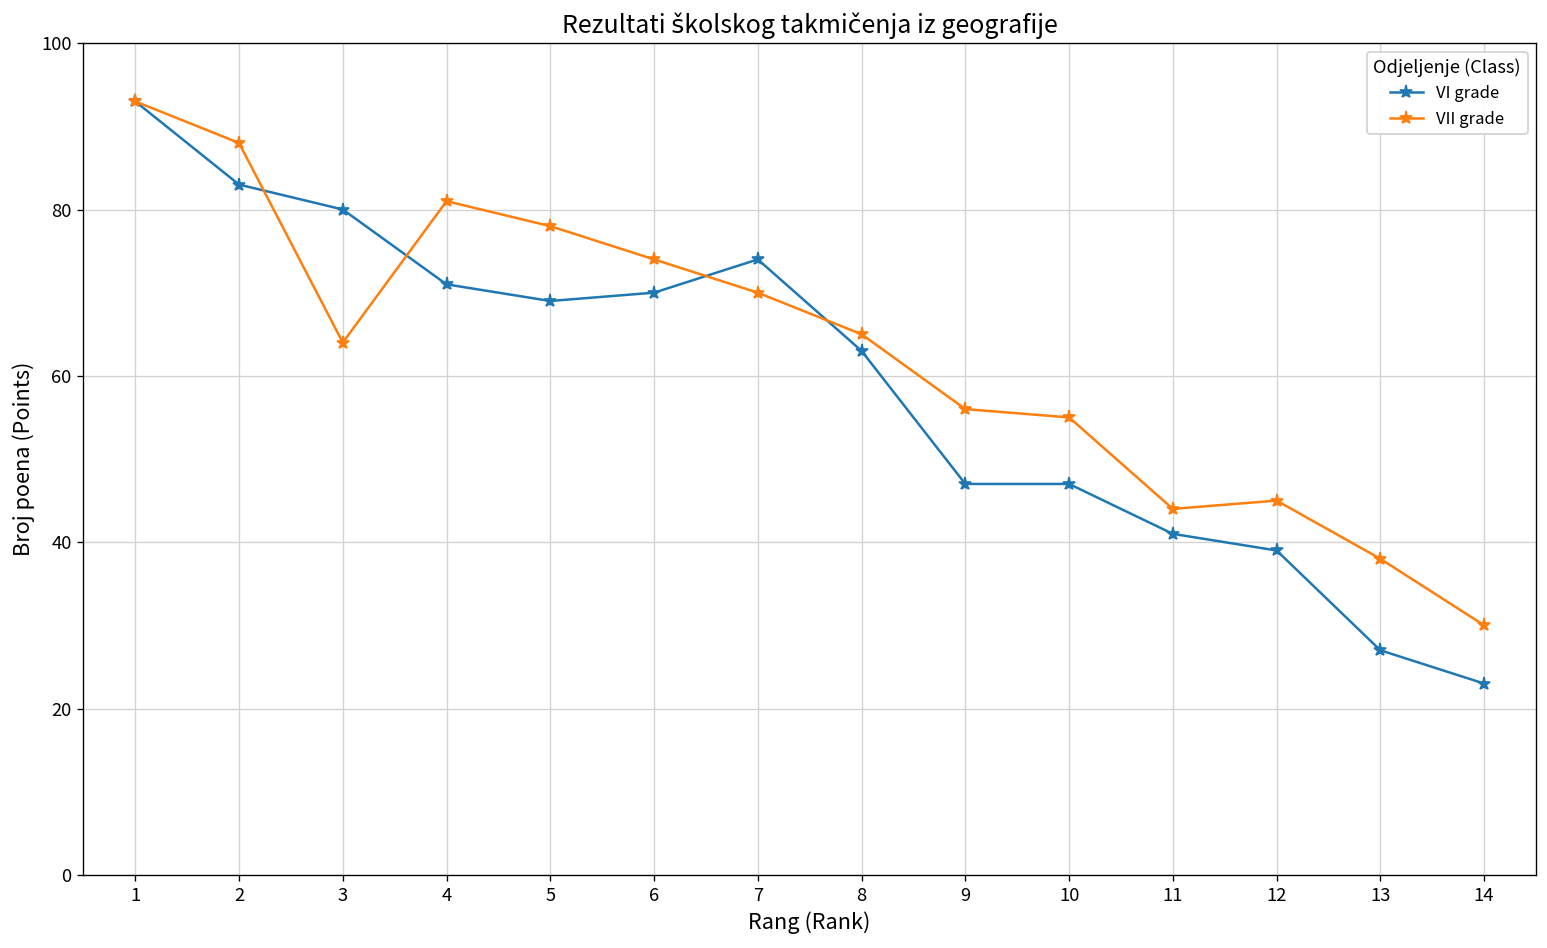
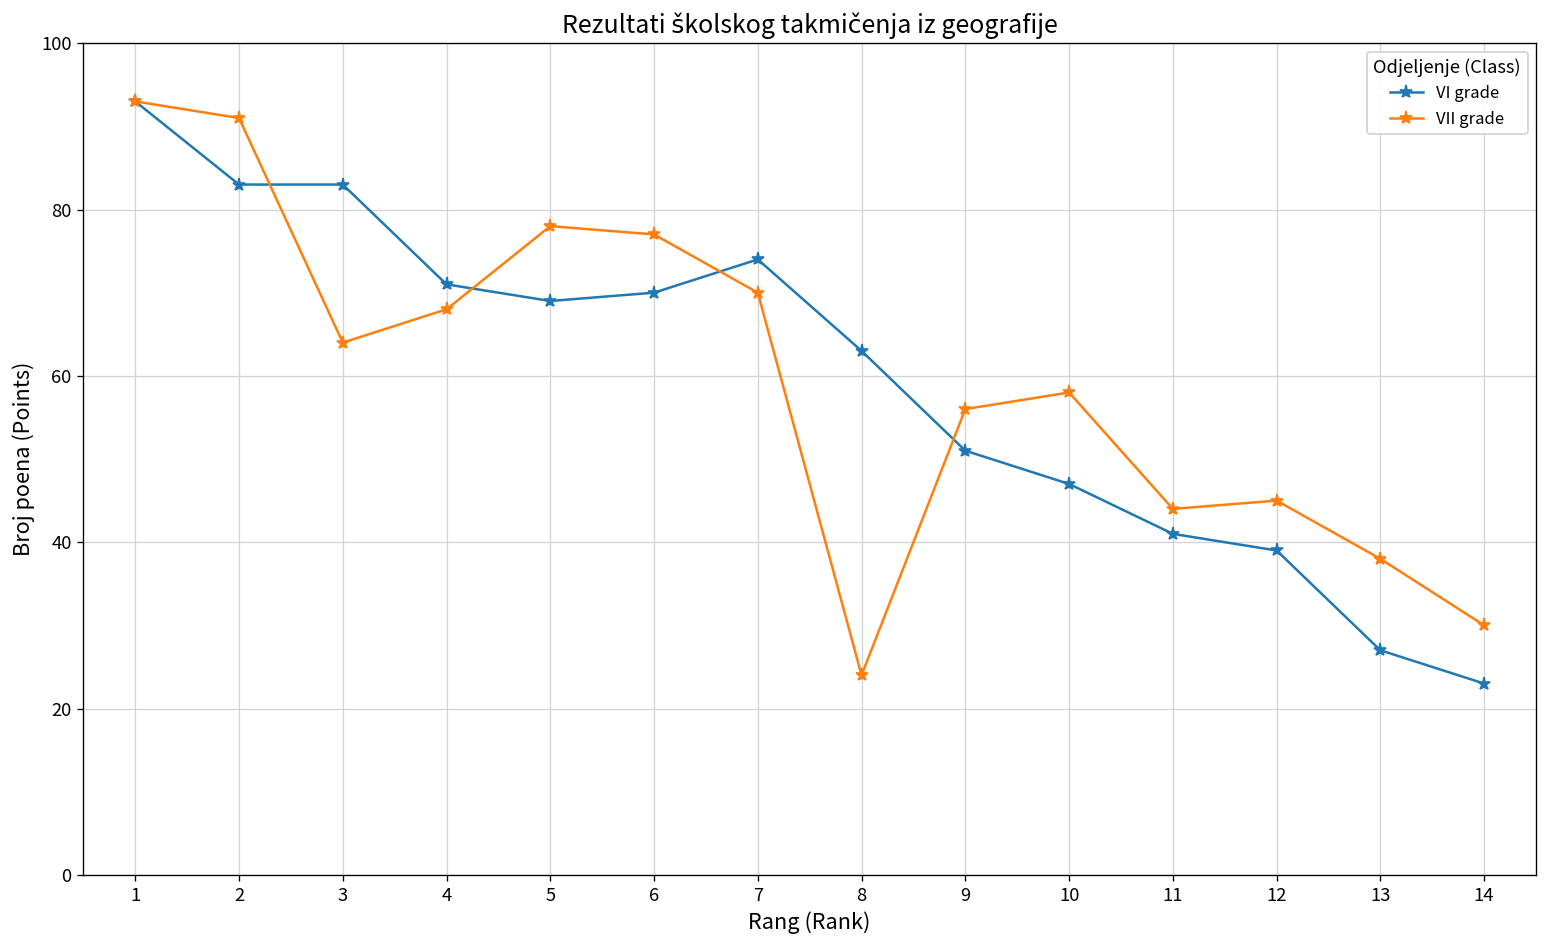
VII grade, 2: 88 -> 91
VI grade, 3: 80 -> 83
VII grade, 4: 81 -> 68
VII grade, 6: 74 -> 77
VII grade, 8: 65 -> 24
VI grade, 9: 47 -> 51
VII grade, 10: 55 -> 58
